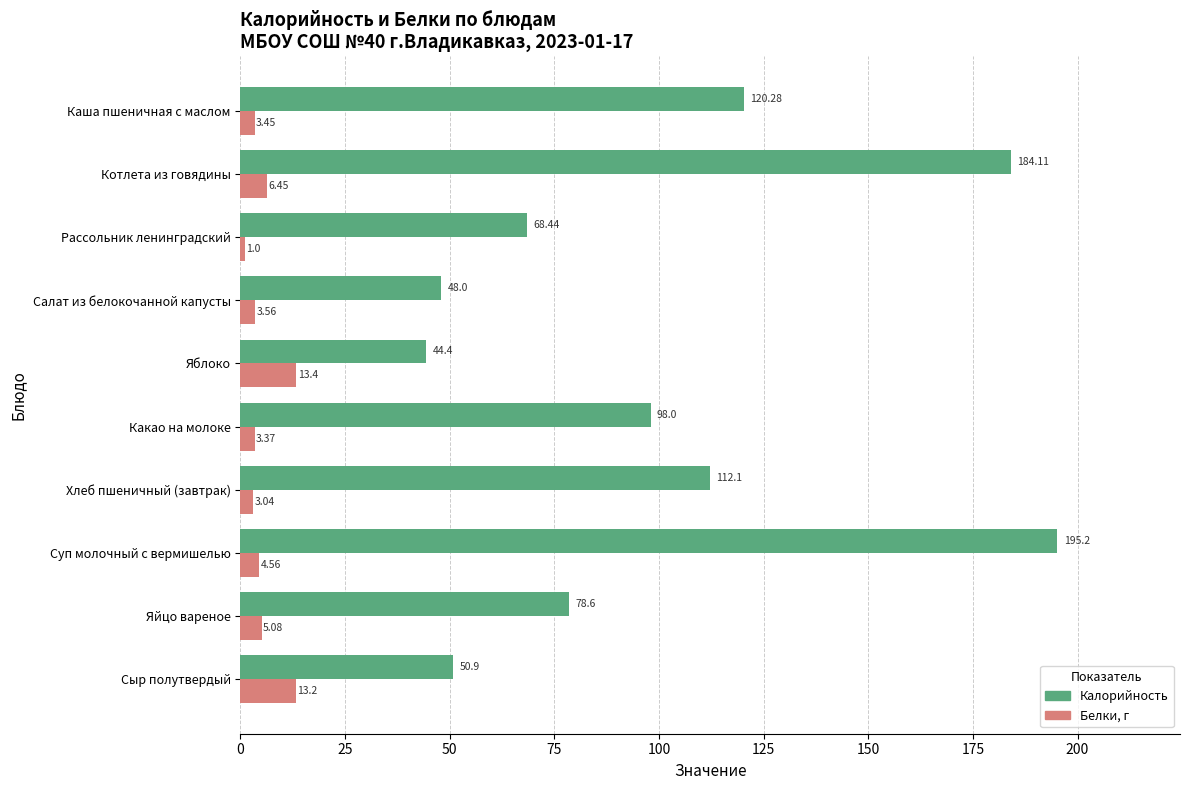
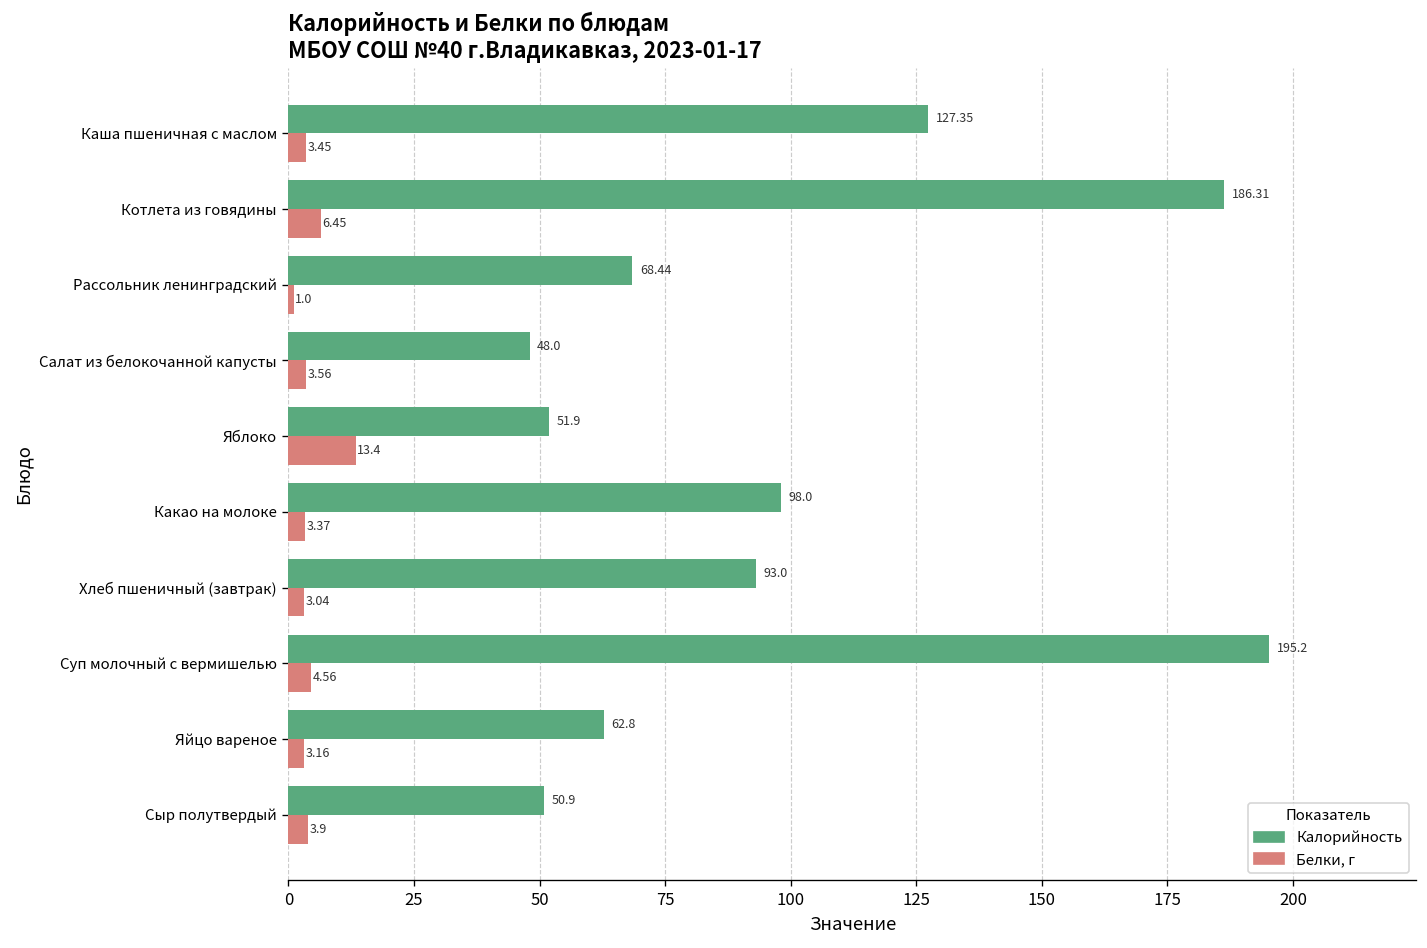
Калорийность, Каша пшеничная с маслом: 120.28 -> 127.35
Калорийность, Котлета из говядины: 184.11 -> 186.31
Калорийность, Яблоко: 44.4 -> 51.9
Калорийность, Хлеб пшеничный (завтрак): 112.1 -> 93.0
Калорийность, Яйцо вареное: 78.6 -> 62.8
Белки, г, Яйцо вареное: 5.08 -> 3.16
Белки, г, Сыр полутвердый: 13.2 -> 3.9
